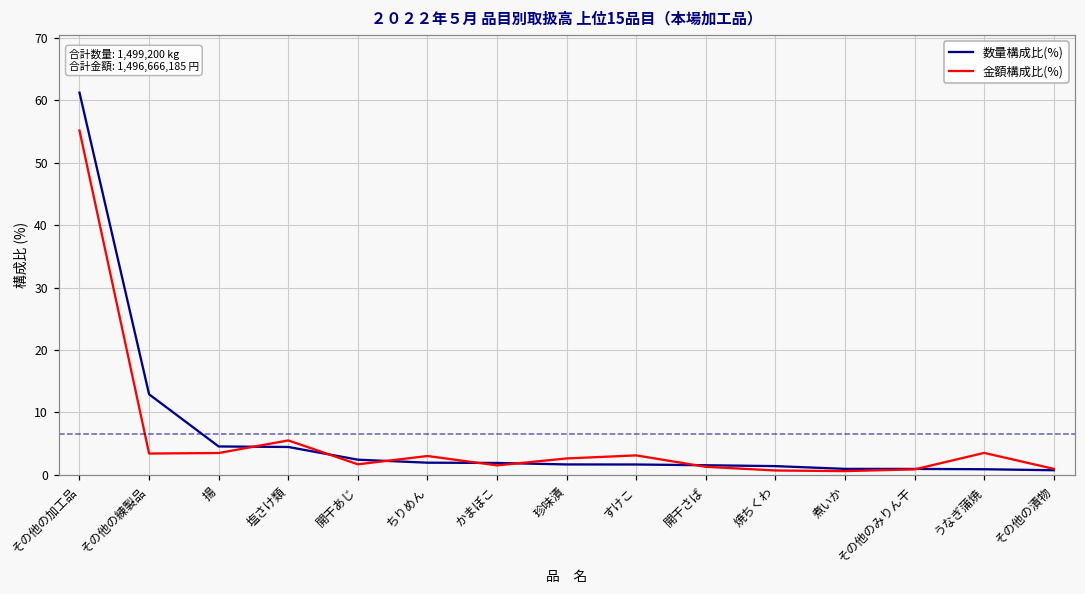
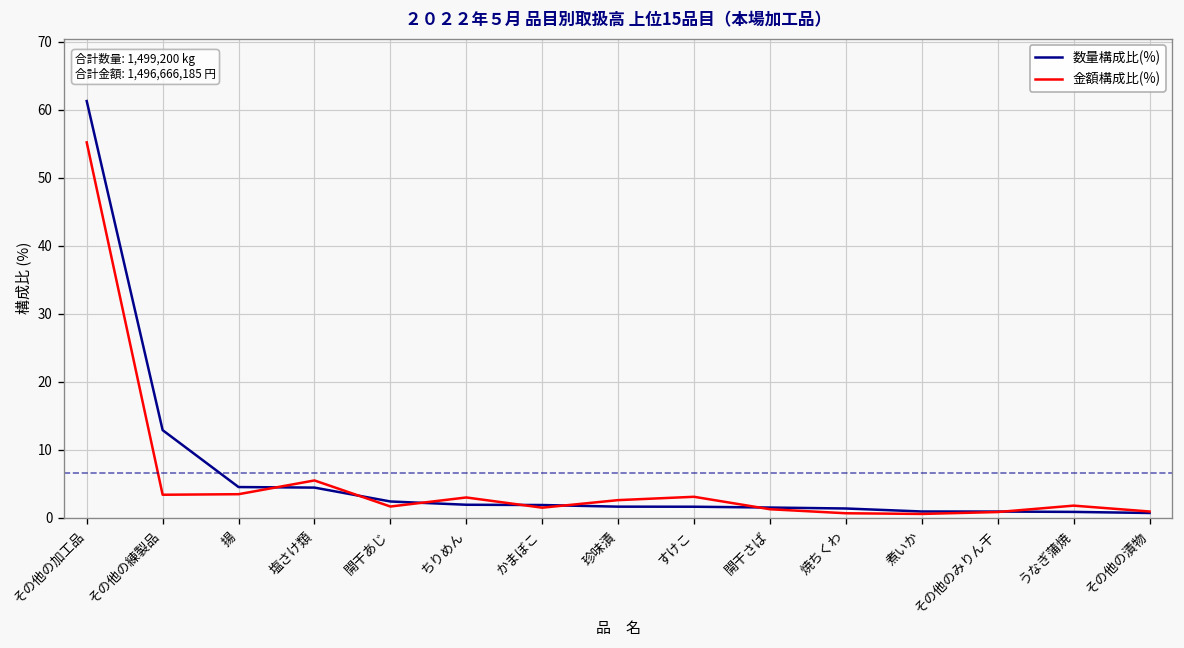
金額構成比(%), うなぎ蒲焼: 4 -> 2
